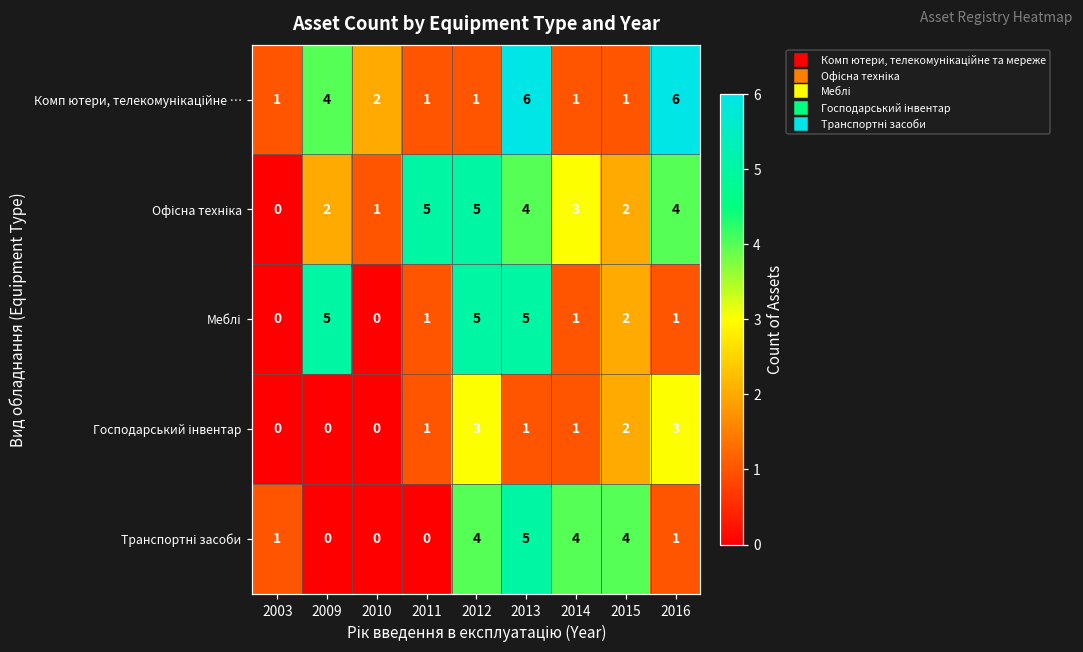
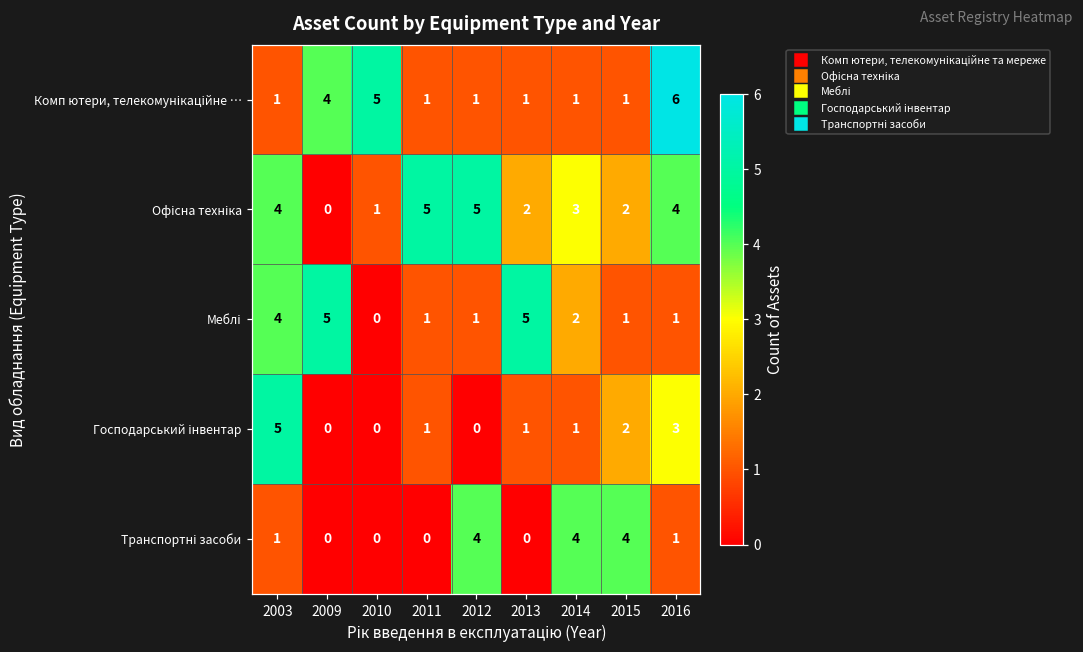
Комп ютери, телекомунікаційне …, 2010: 2 -> 5
Комп ютери, телекомунікаційне …, 2013: 6 -> 1
Офісна техніка, 2003: 0 -> 4
Офісна техніка, 2009: 2 -> 0
Офісна техніка, 2013: 4 -> 2
Меблі, 2003: 0 -> 4
Меблі, 2012: 5 -> 1
Меблі, 2014: 1 -> 2
Меблі, 2015: 2 -> 1
Господарський інвентар, 2003: 0 -> 5
Господарський інвентар, 2012: 3 -> 0
Транспортні засоби, 2013: 5 -> 0
